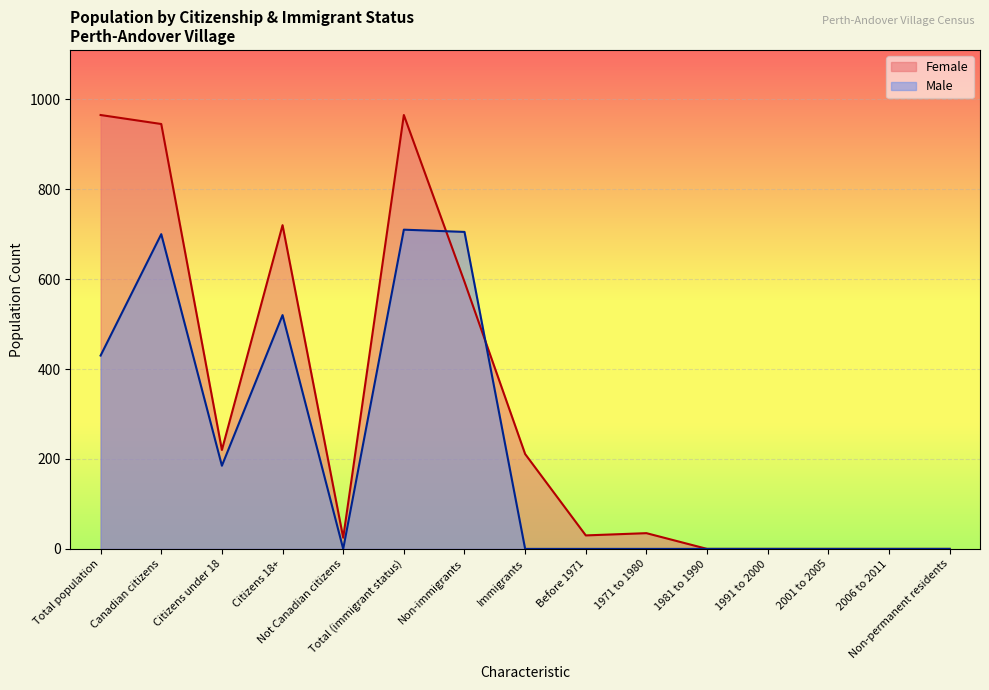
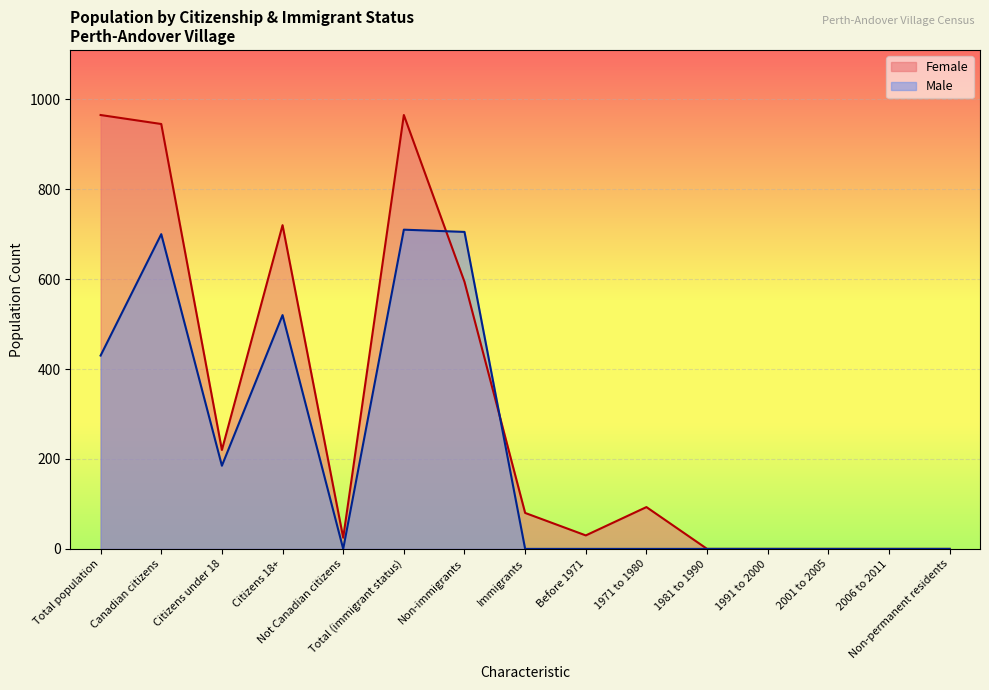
Female, Immigrants: 210 -> 80
Female, 1971 to 1980: 40 -> 90
